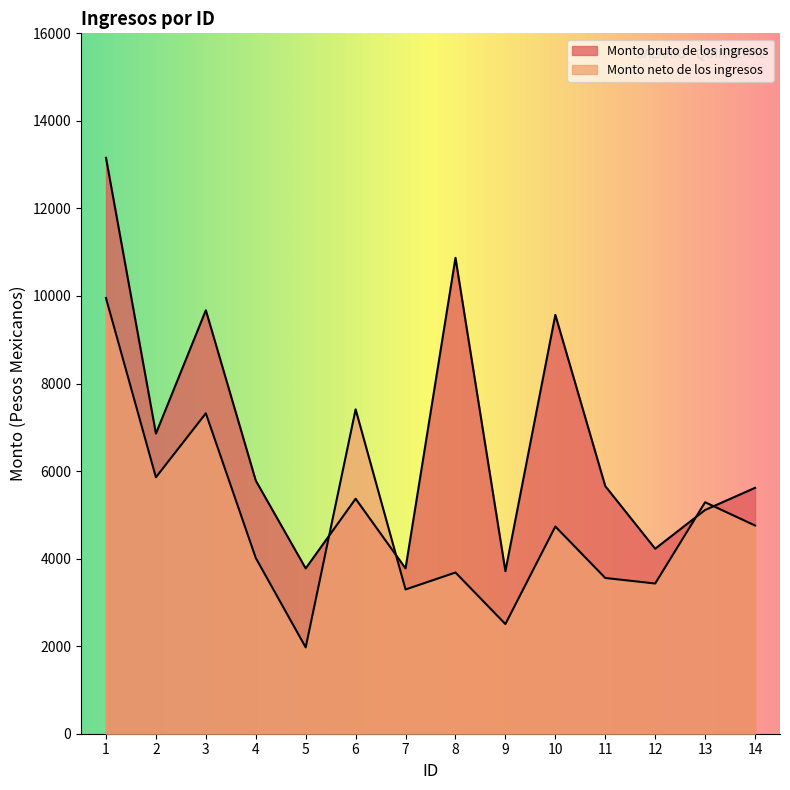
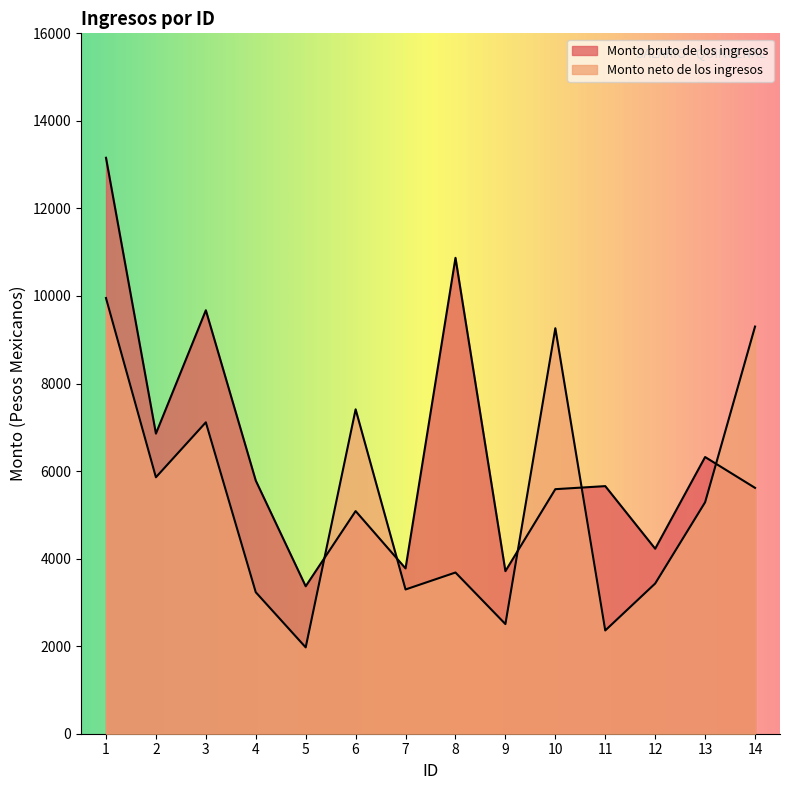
Monto neto de los ingresos, 3: 7300 -> 7100
Monto neto de los ingresos, 4: 4000 -> 3200
Monto bruto de los ingresos, 5: 3800 -> 3400
Monto bruto de los ingresos, 6: 5400 -> 5100
Monto bruto de los ingresos, 10: 9600 -> 5600
Monto neto de los ingresos, 10: 4700 -> 9300
Monto neto de los ingresos, 11: 3600 -> 2400
Monto bruto de los ingresos, 13: 5100 -> 6300
Monto neto de los ingresos, 14: 4800 -> 9300
